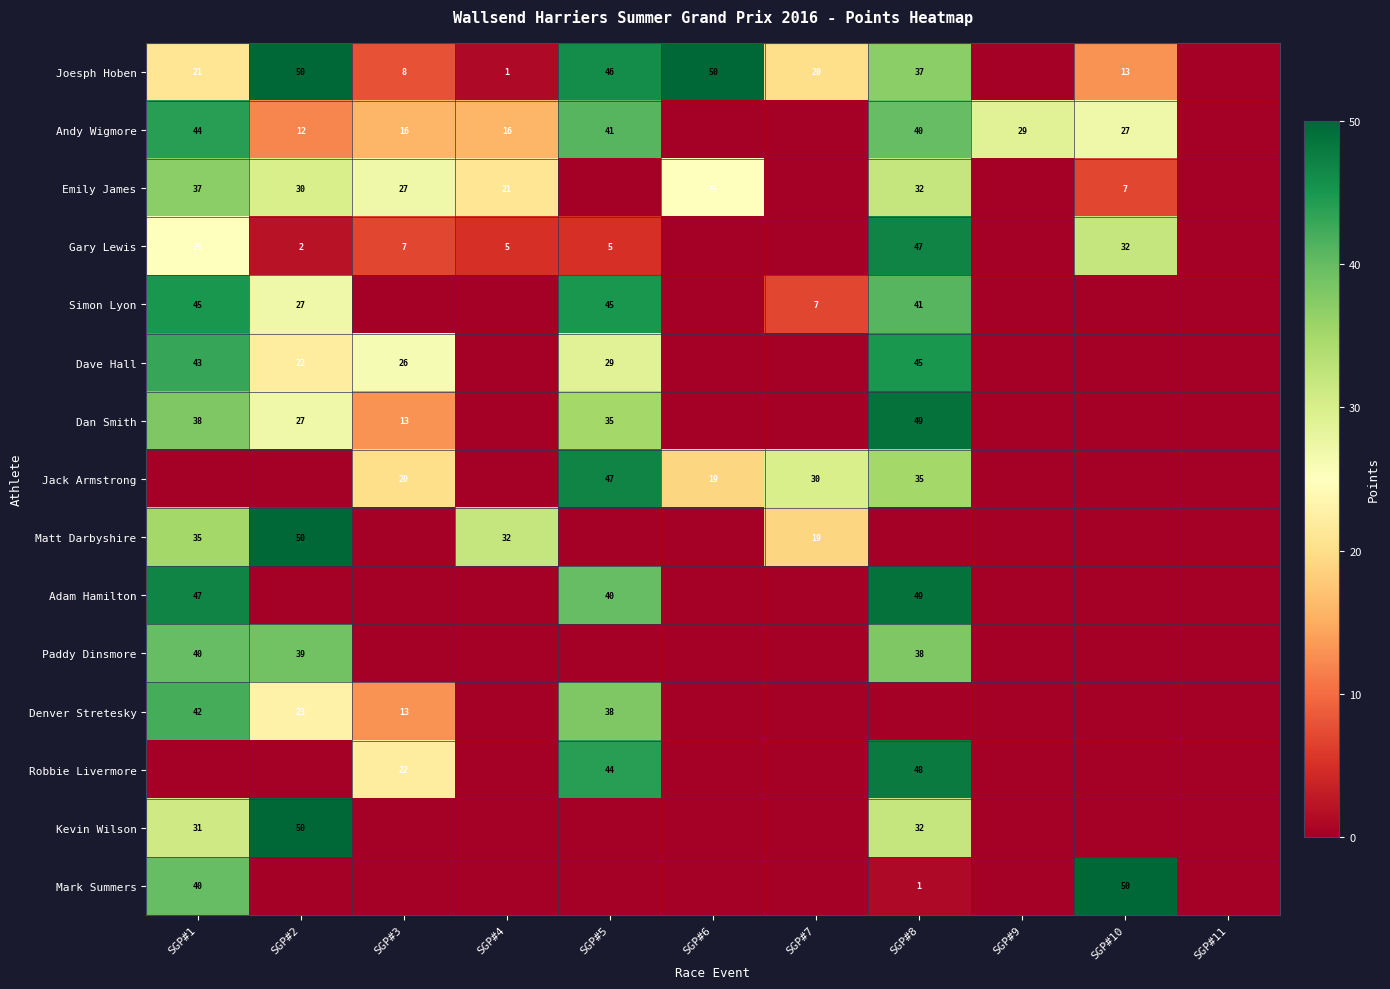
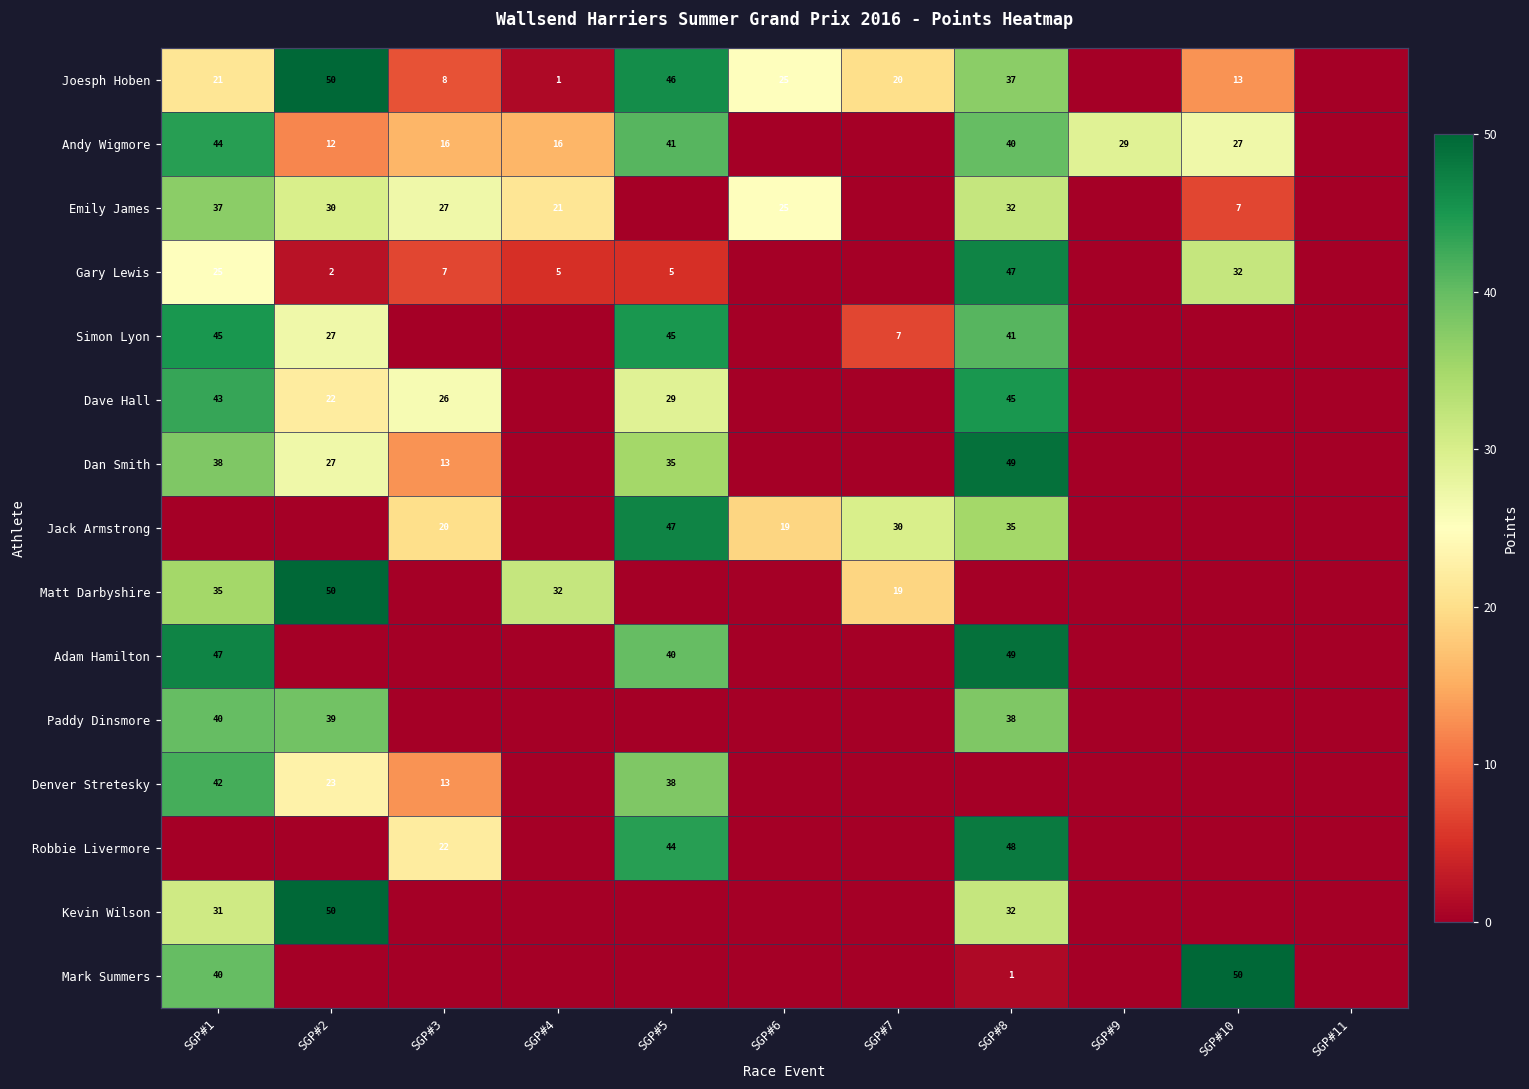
Joesph Hoben, SGP#6: 50 -> 25
